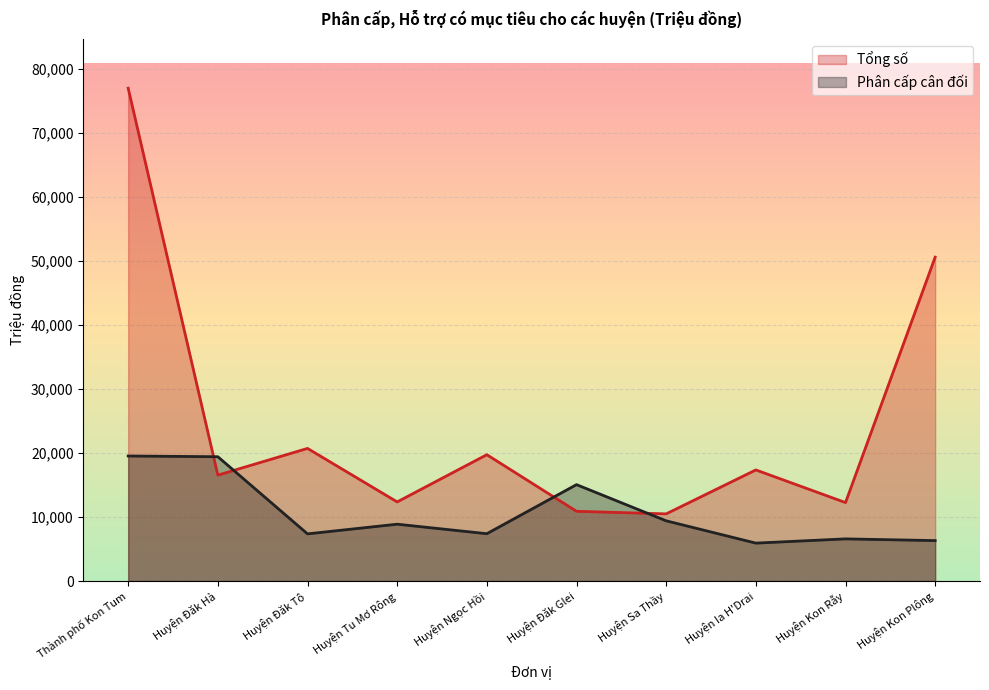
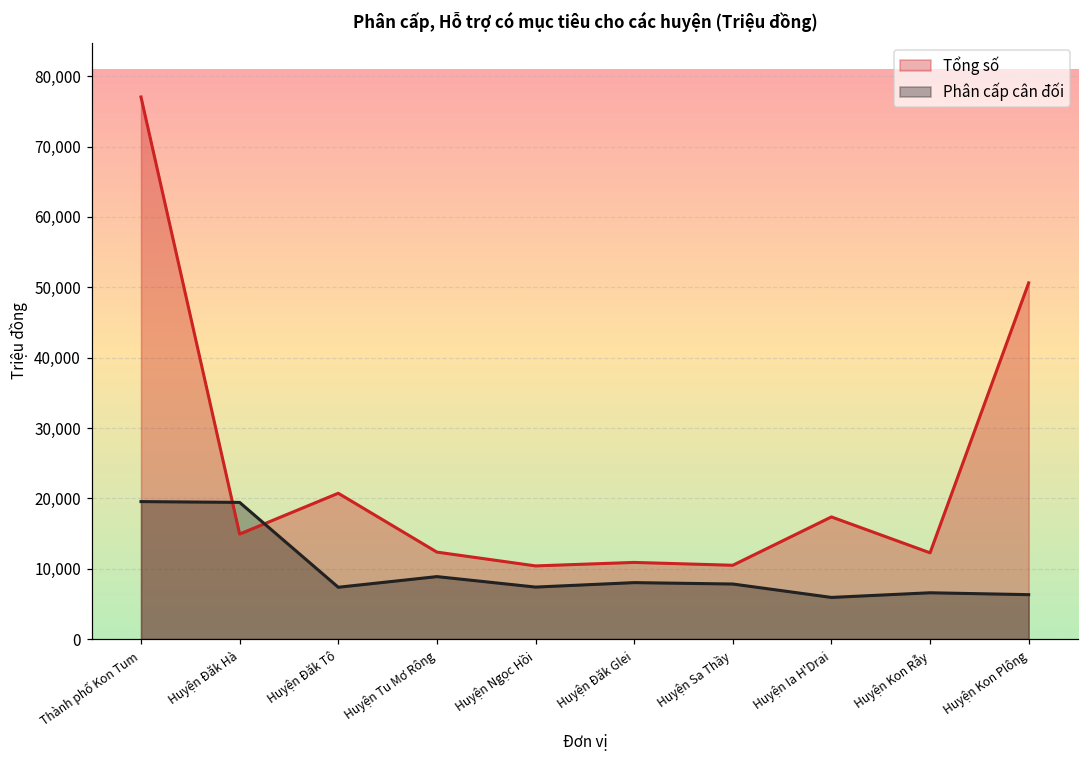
Tổng số, Huyện Đăk Hà: 17,000 -> 15,000
Tổng số, Huyện Ngọc Hồi: 20,000 -> 10,000
Phân cấp cân đối, Huyện Đăk Glei: 15,000 -> 8,000
Phân cấp cân đối, Huyện Sa Thầy: 9,000 -> 8,000
